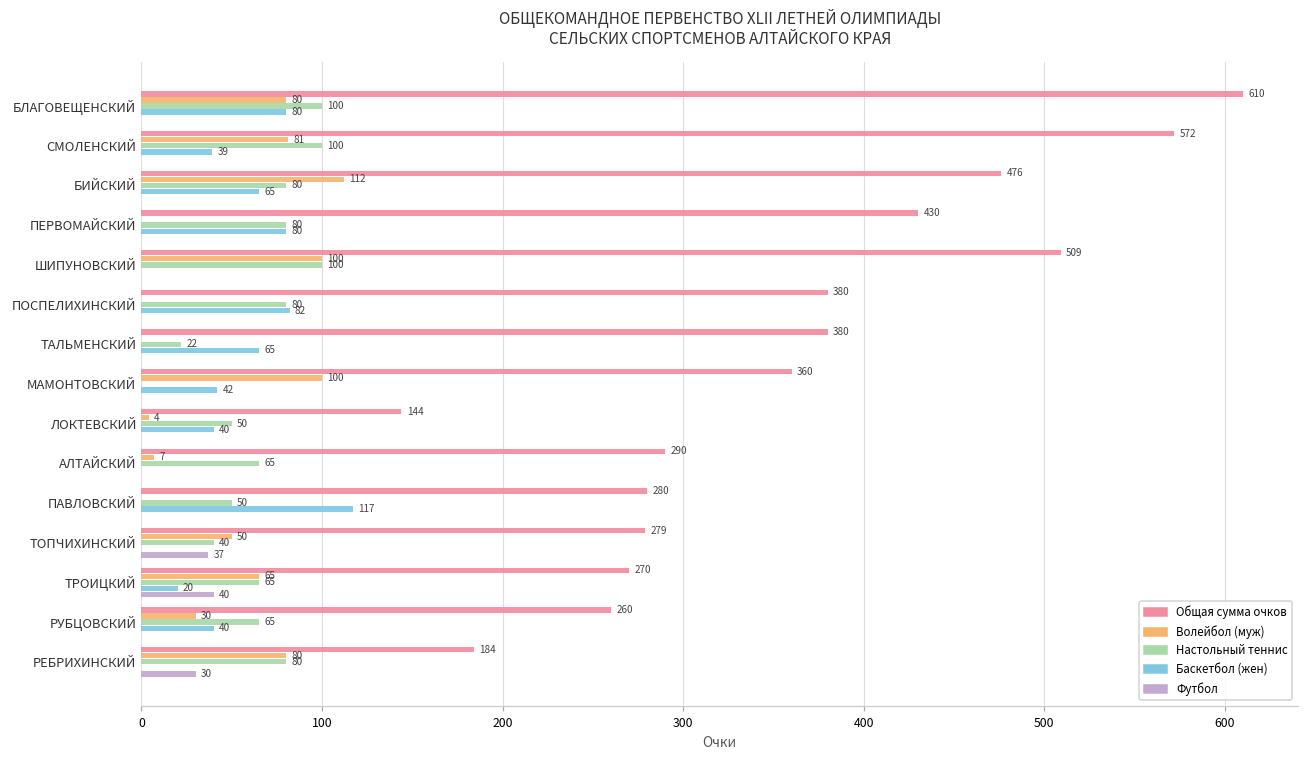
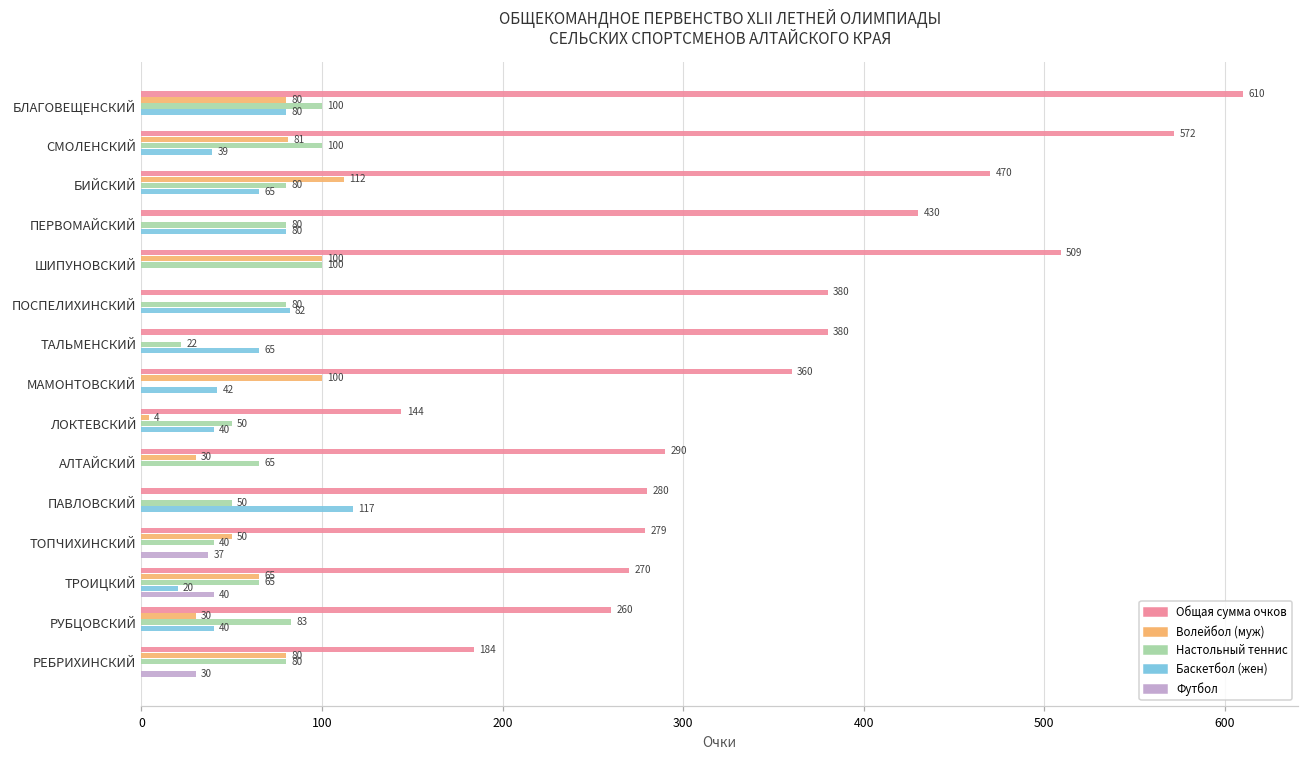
Общая сумма очков, БИЙСКИЙ: 476 -> 470
Волейбол (муж), АЛТАЙСКИЙ: 7 -> 30
Настольный теннис, РУБЦОВСКИЙ: 65 -> 83
